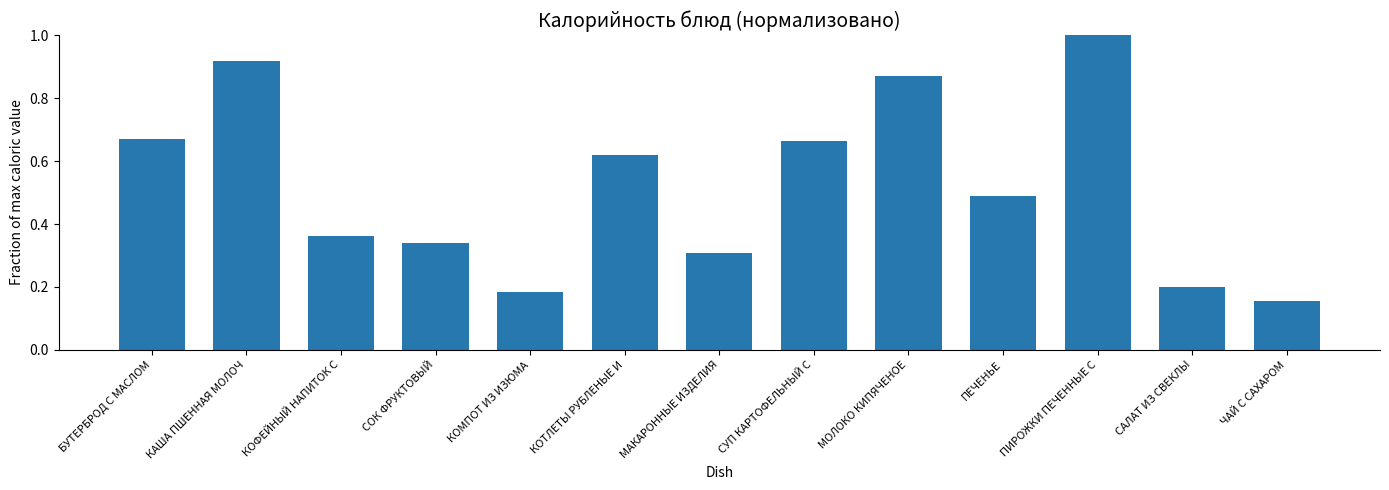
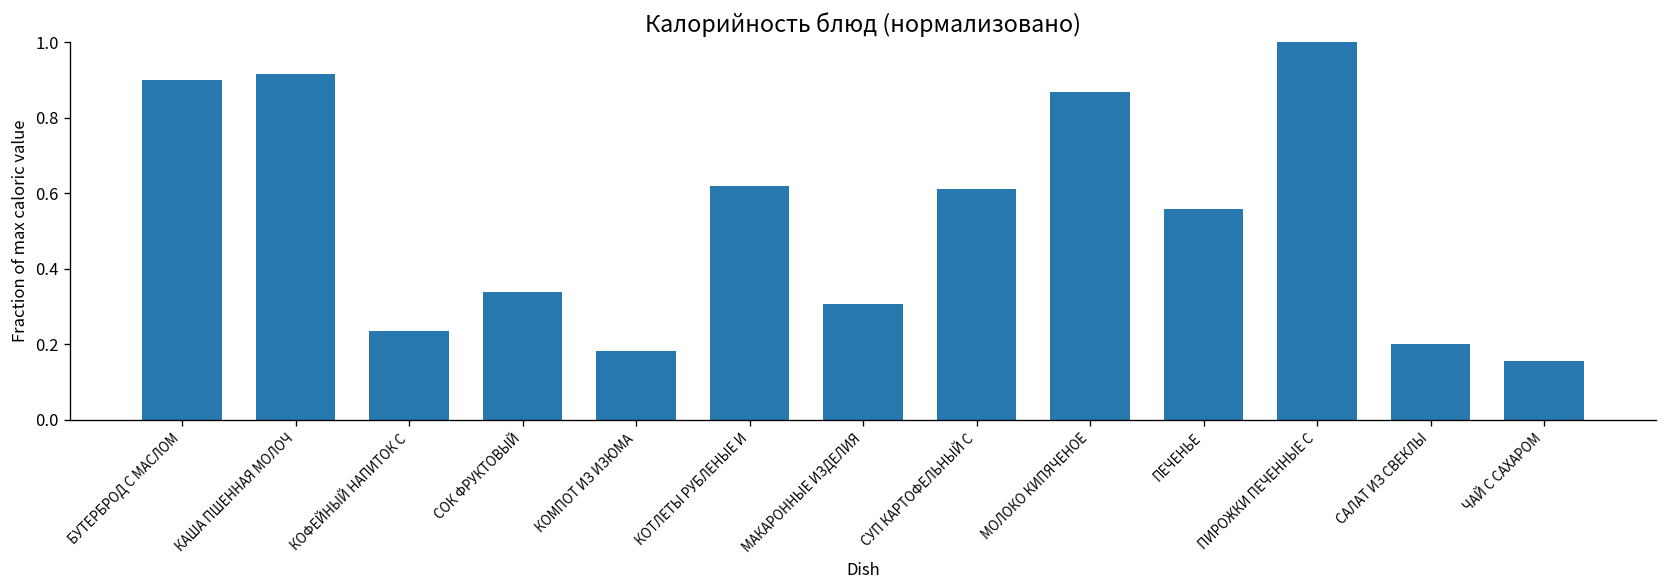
БУТЕРБРОД С МАСЛОМ: 0.67 -> 0.90
КОФЕЙНЫЙ НАПИТОК С: 0.36 -> 0.24
СУП КАРТОФЕЛЬНЫЙ С: 0.66 -> 0.61
ПЕЧЕНЬЕ: 0.49 -> 0.56
